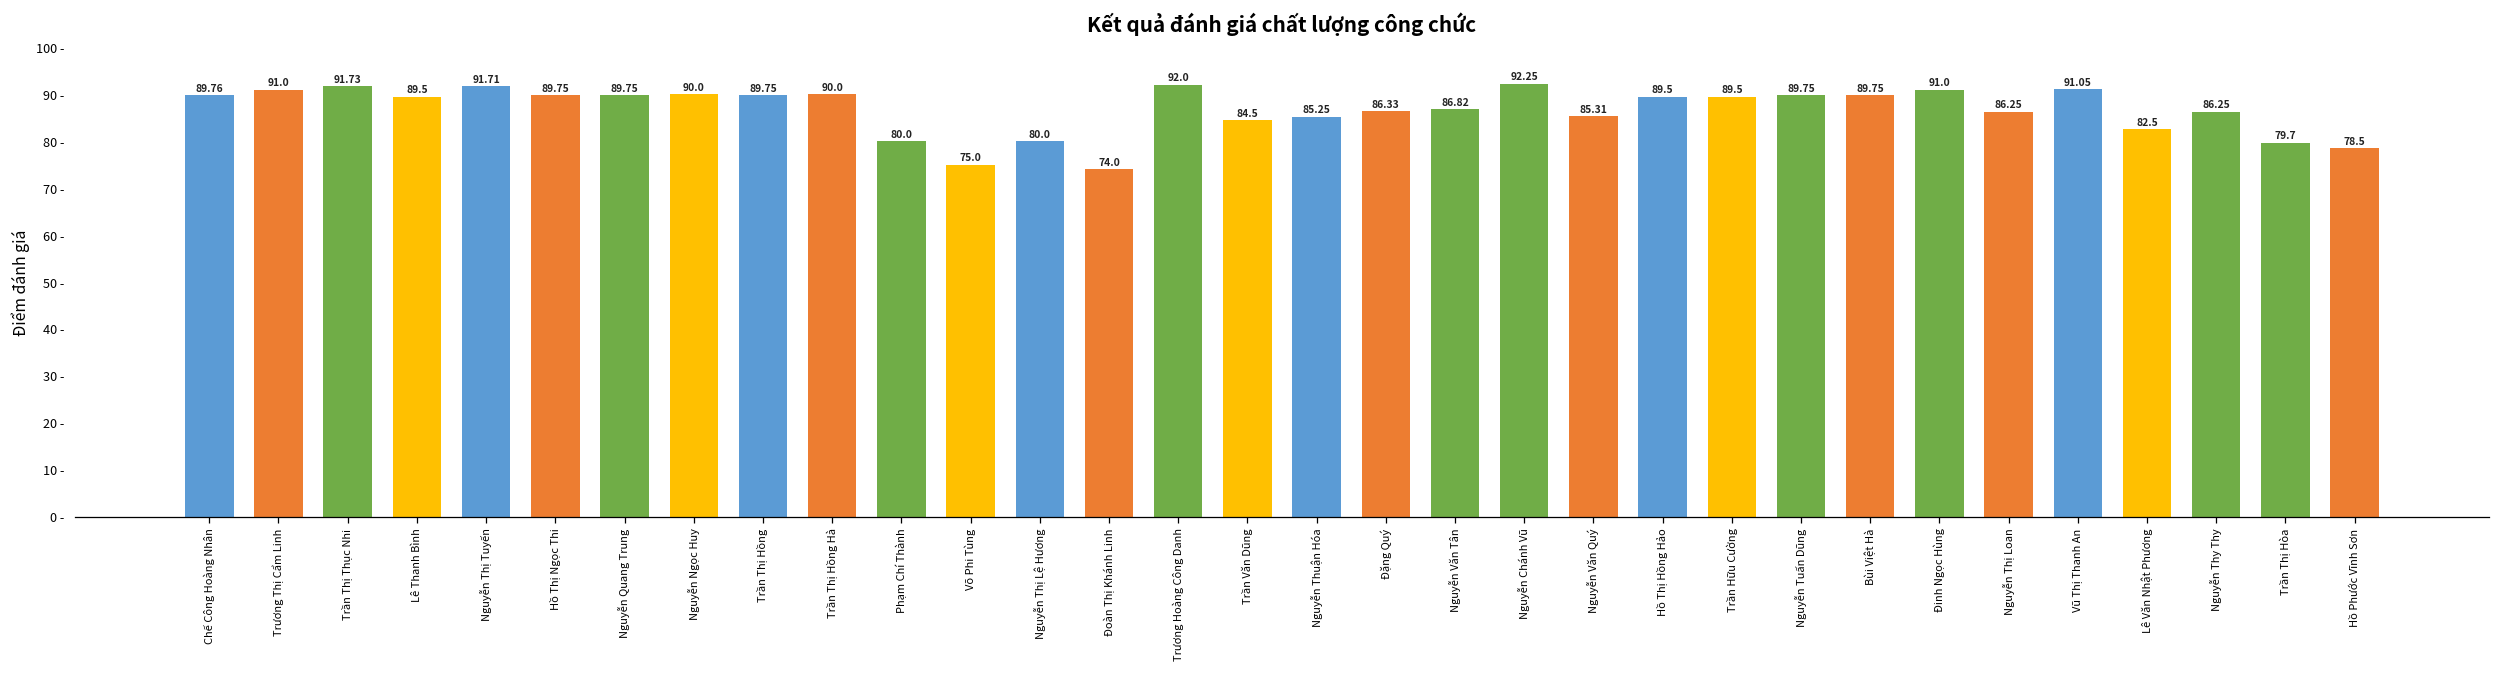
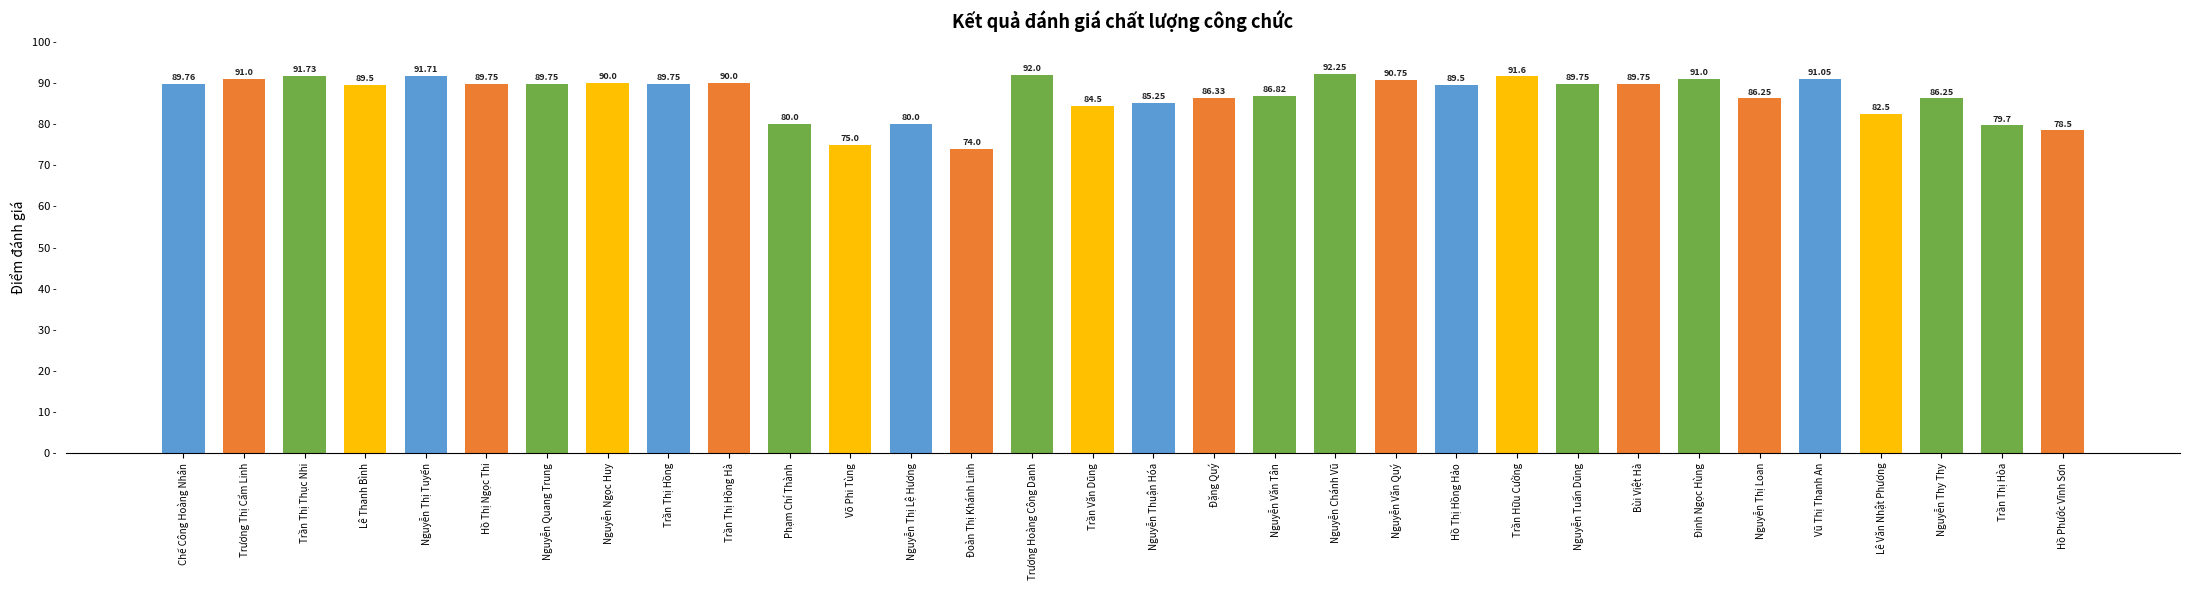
Nguyễn Văn Quý: 85.31 -> 90.75
Trần Hữu Cường: 89.5 -> 91.6
